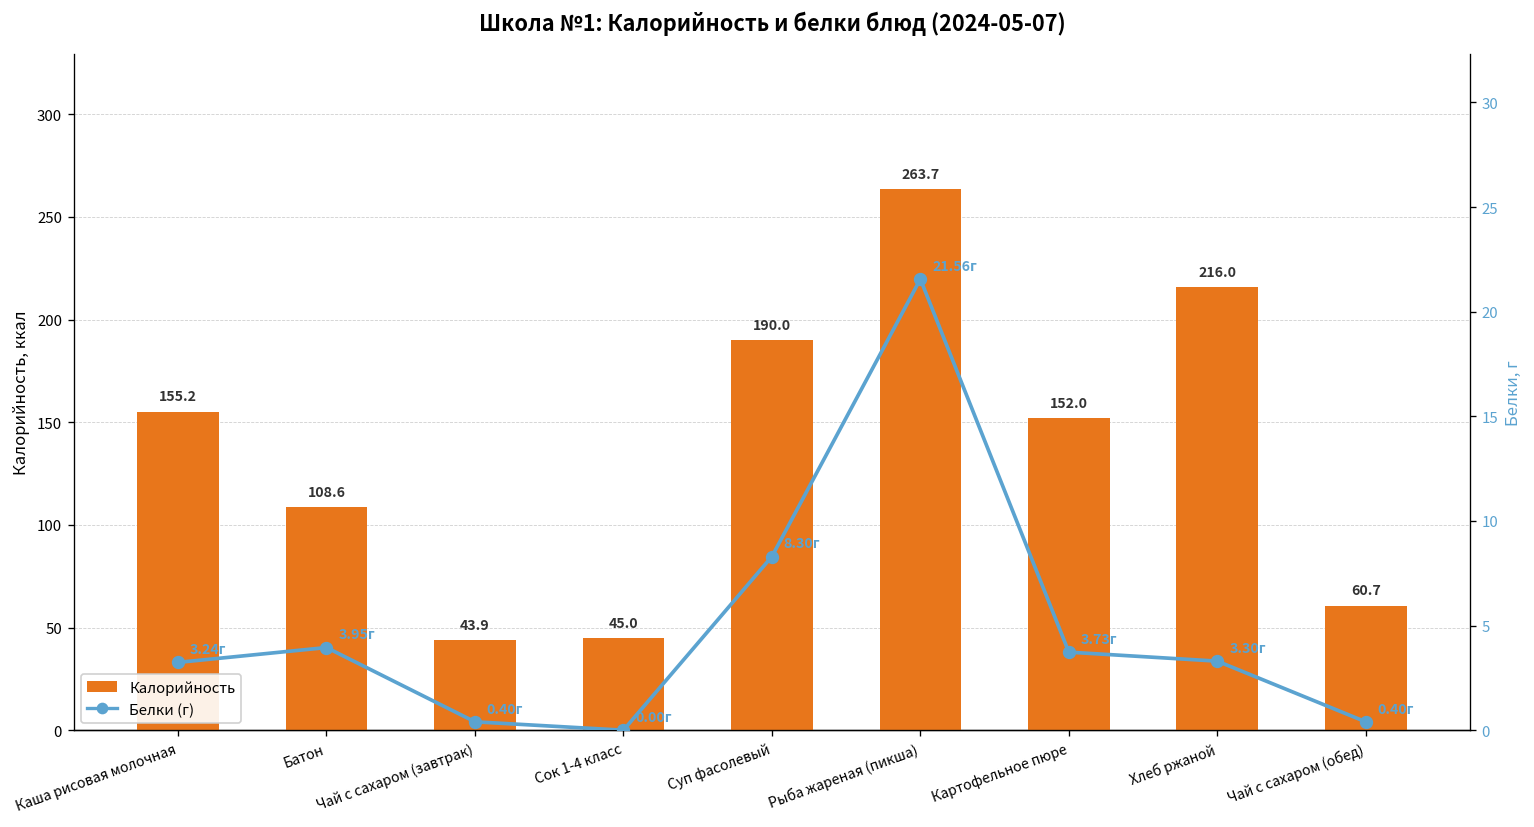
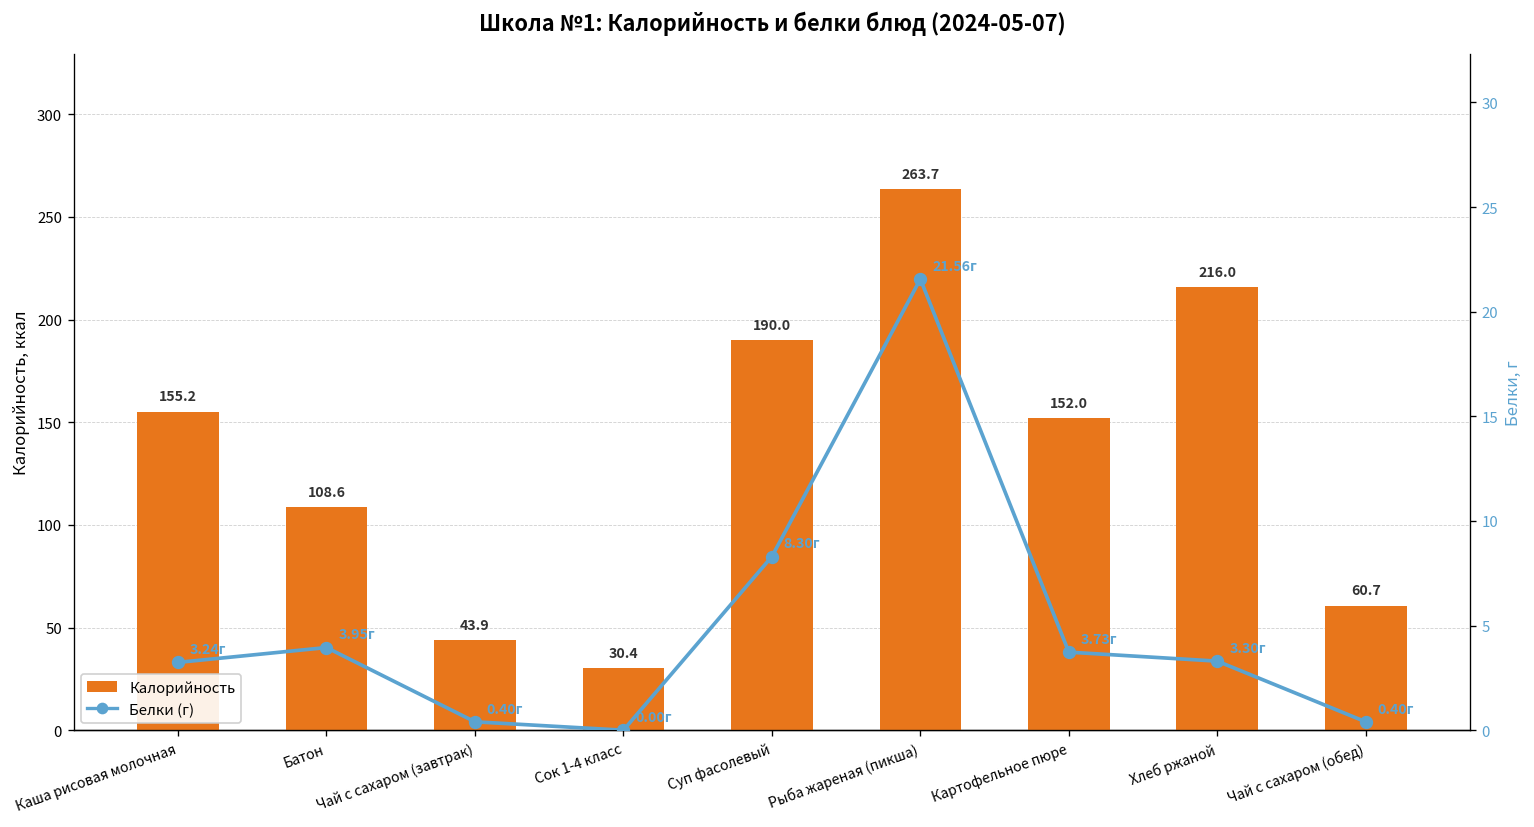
Калорийность, Сок 1-4 класс: 45.0 -> 30.4
